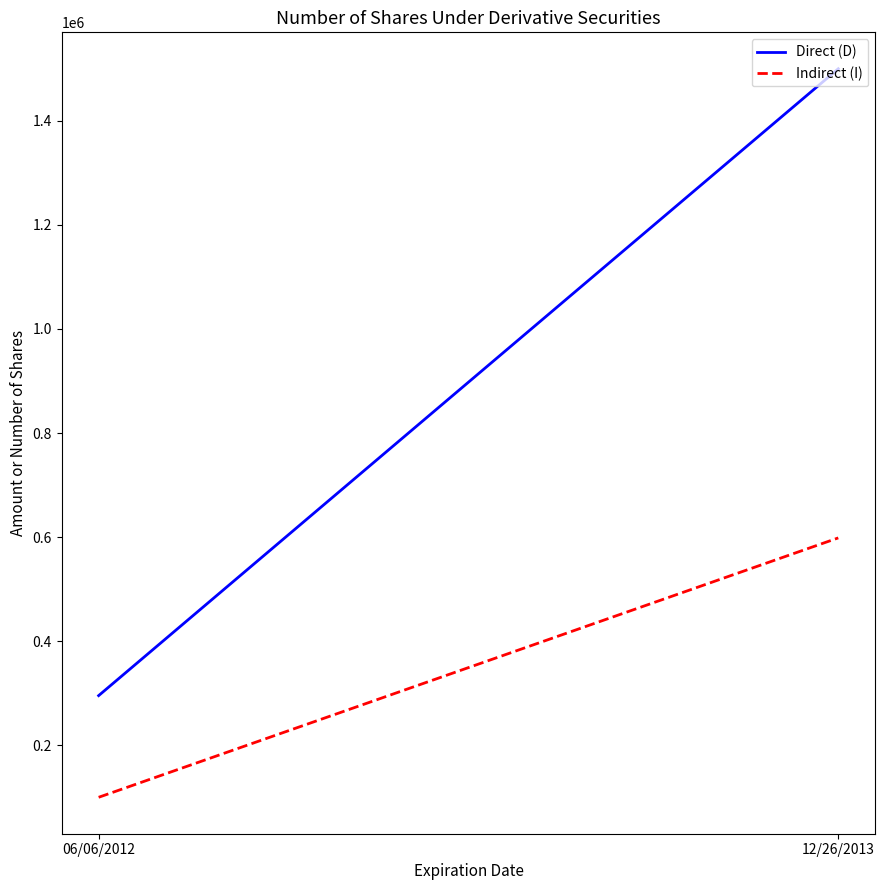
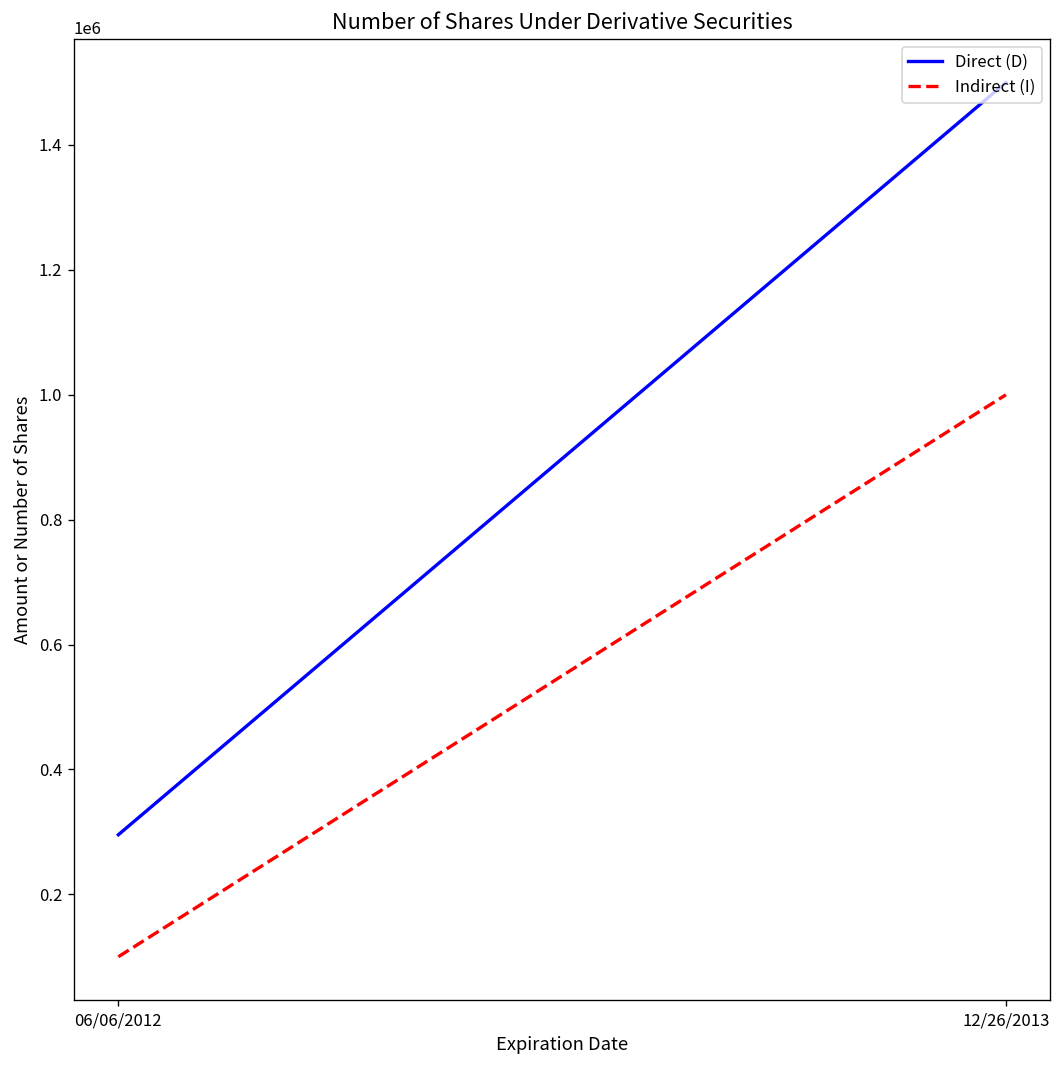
Indirect (I), 12/26/2013: 600000 -> 1000000
